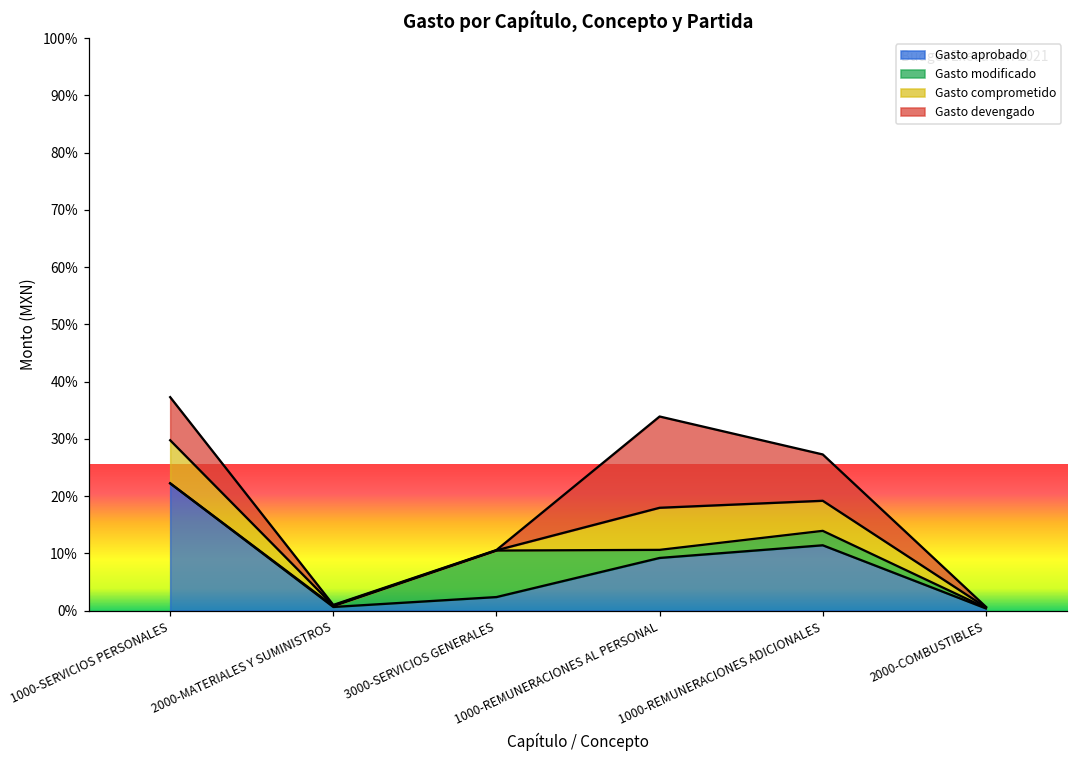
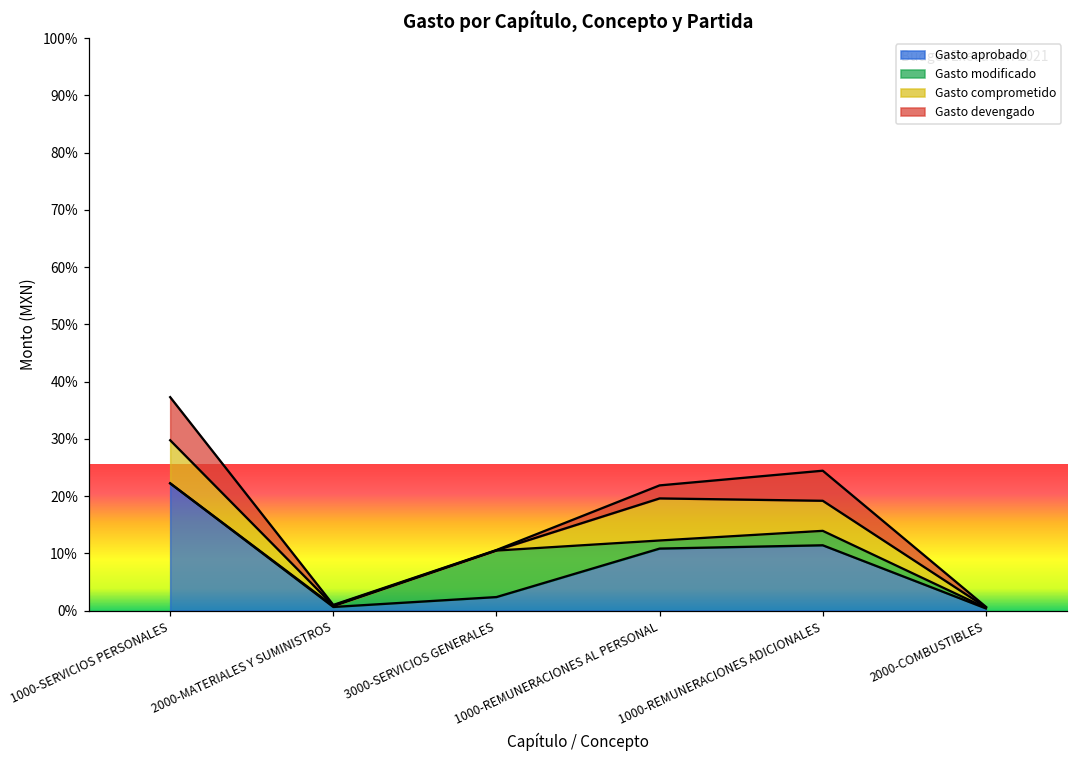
Gasto aprobado, 1000-REMUNERACIONES AL PERSONAL: 9% -> 11%
Gasto devengado, 1000-REMUNERACIONES AL PERSONAL: 16% -> 2%
Gasto devengado, 1000-REMUNERACIONES ADICIONALES: 8% -> 5%
